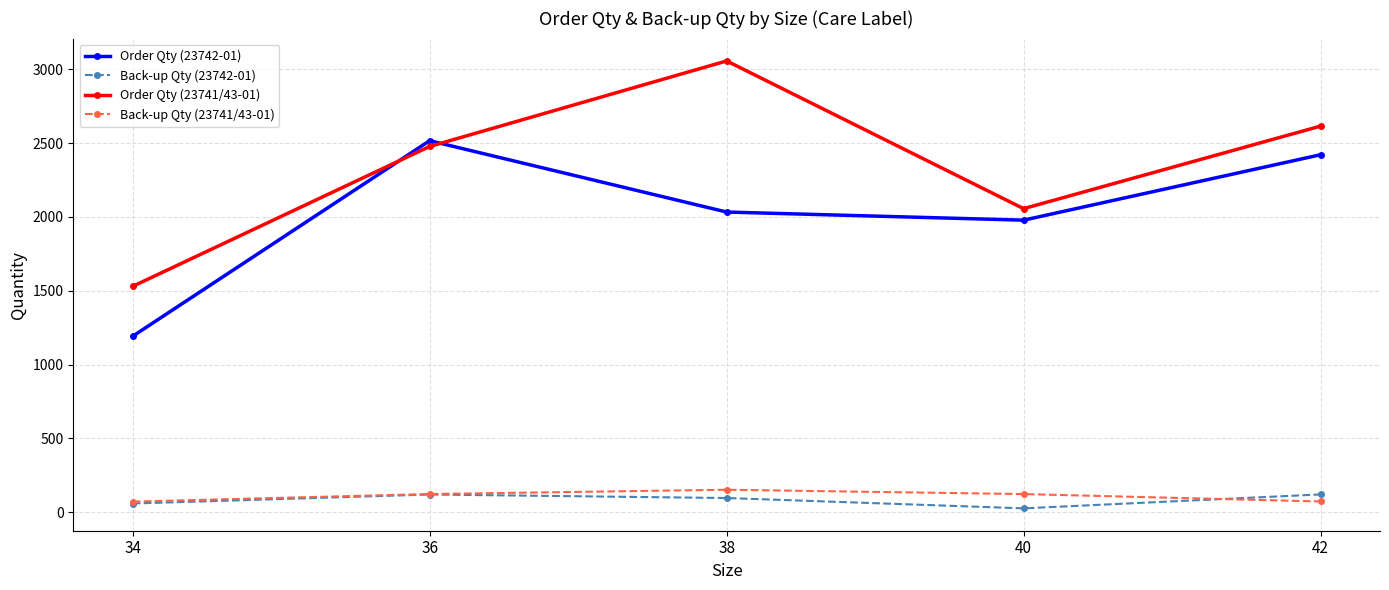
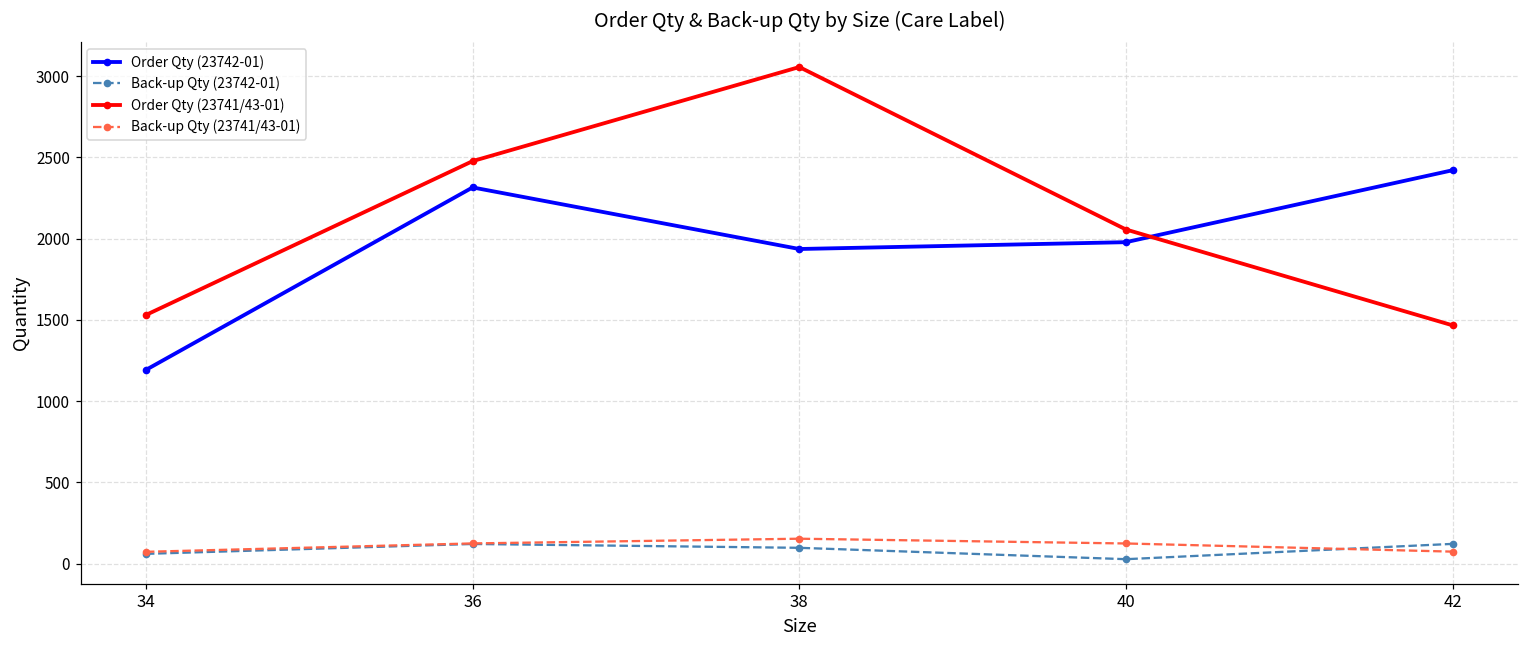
Order Qty (23742-01), 36: 2520 -> 2320
Order Qty (23742-01), 38: 2030 -> 1940
Order Qty (23741/43-01), 42: 2620 -> 1470
